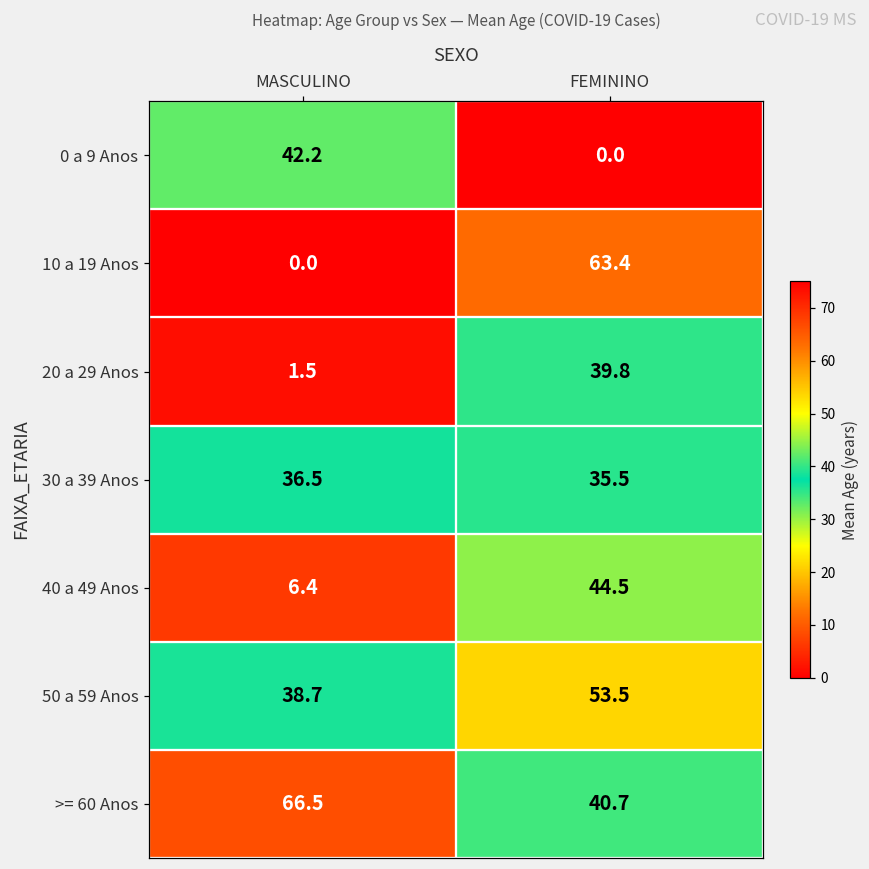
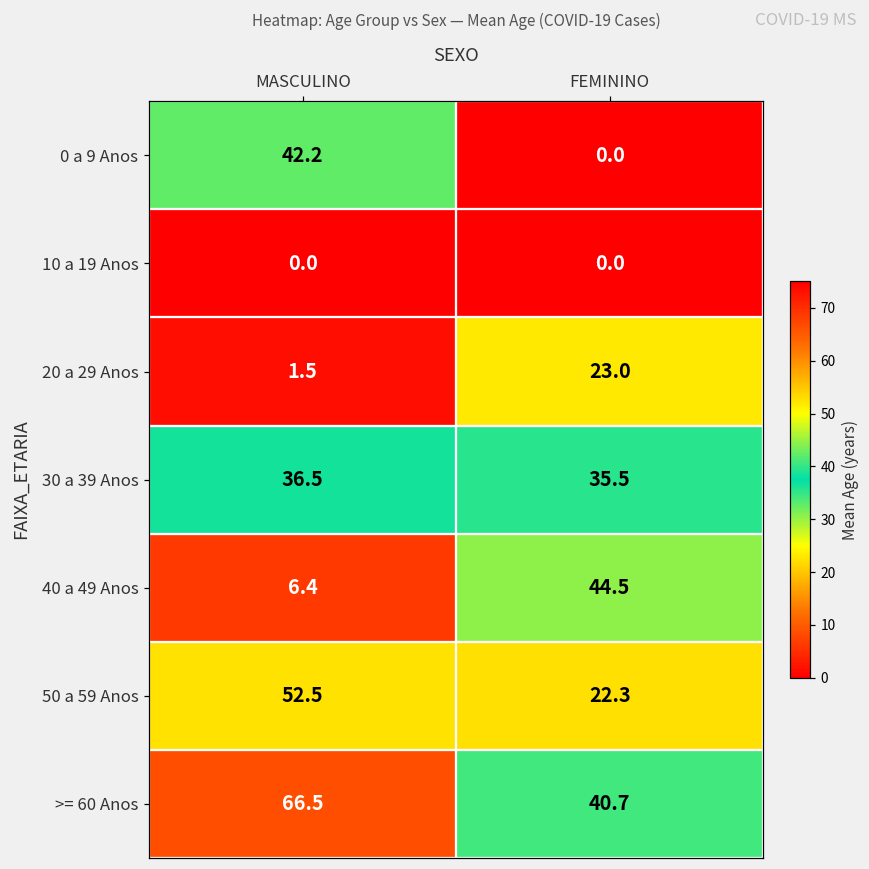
10 a 19 Anos, FEMININO: 63.4 -> 0.0
20 a 29 Anos, FEMININO: 39.8 -> 23.0
50 a 59 Anos, MASCULINO: 38.7 -> 52.5
50 a 59 Anos, FEMININO: 53.5 -> 22.3
